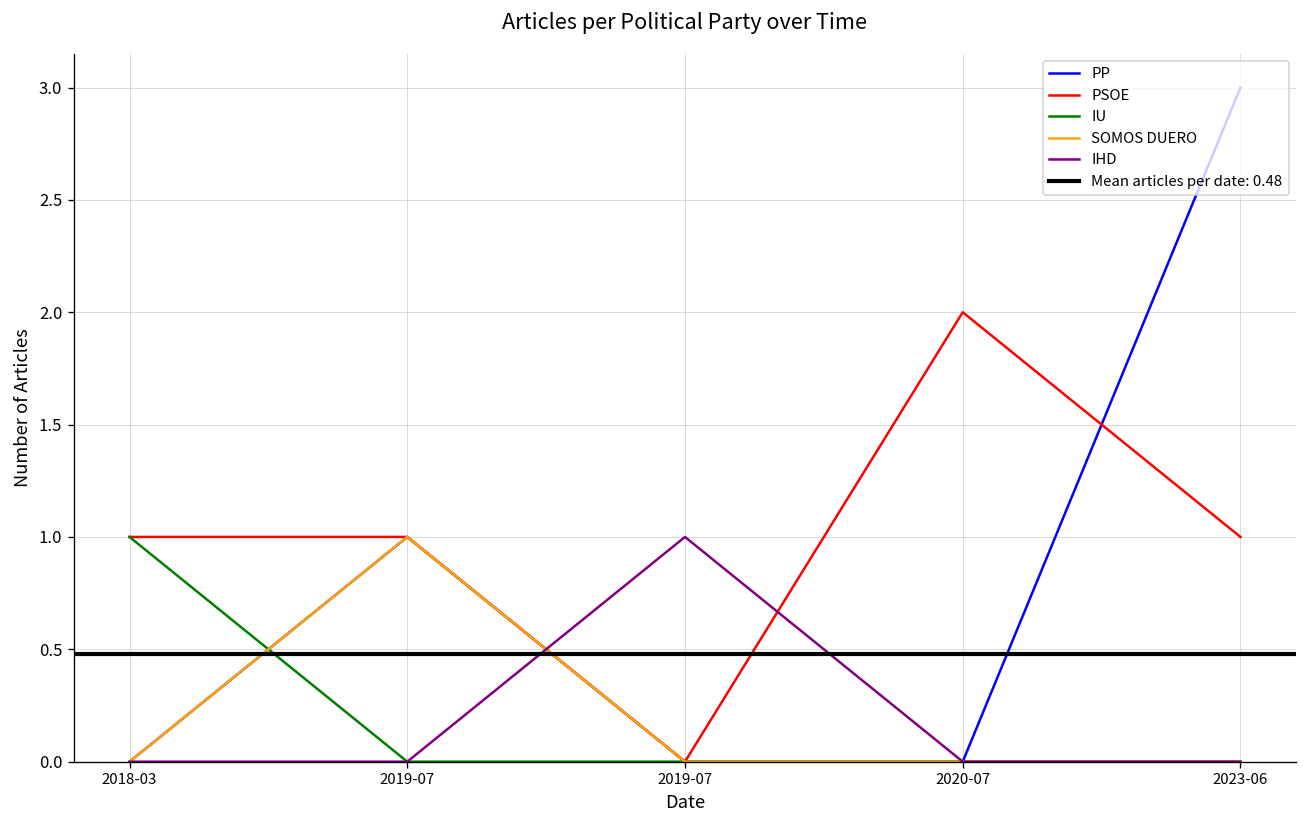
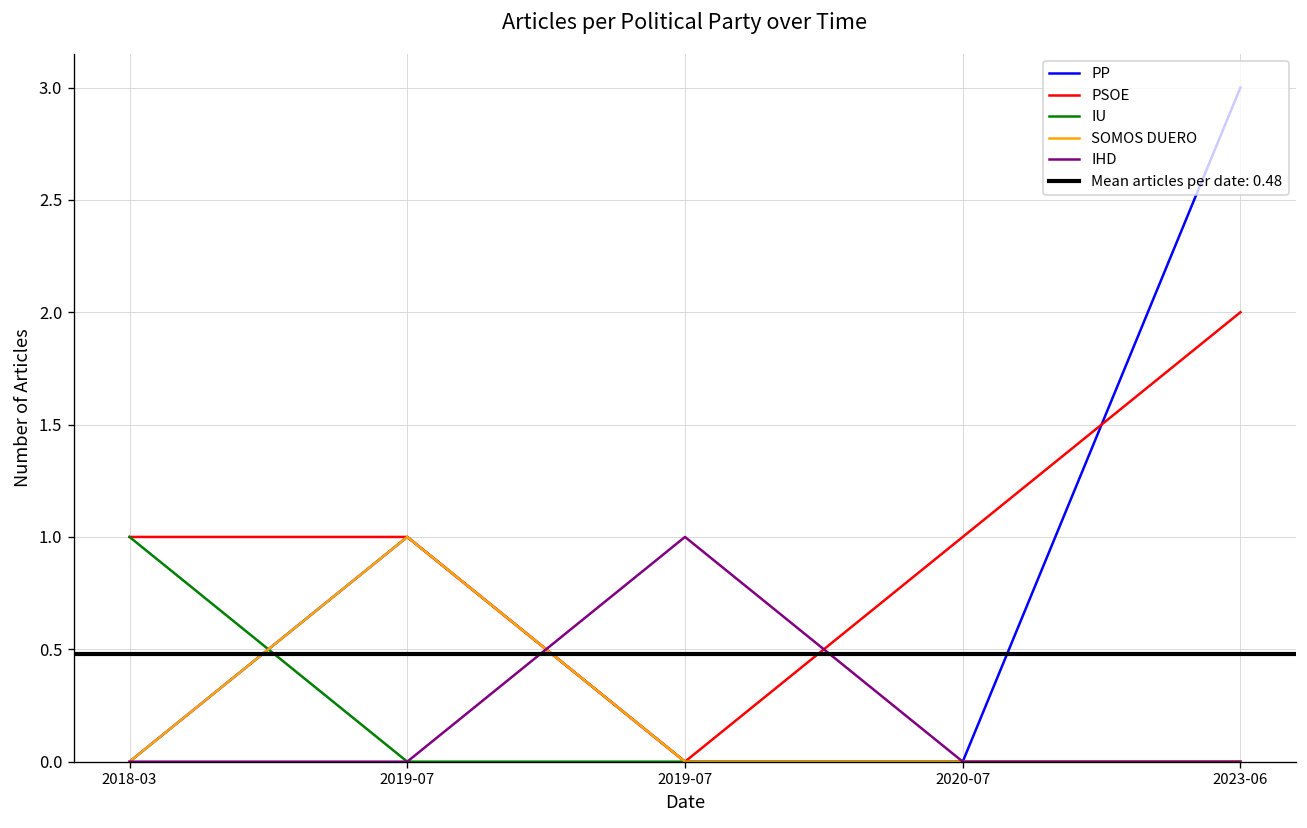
PSOE, 2020-07: 2 -> 1
PSOE, 2023-06: 1 -> 2
